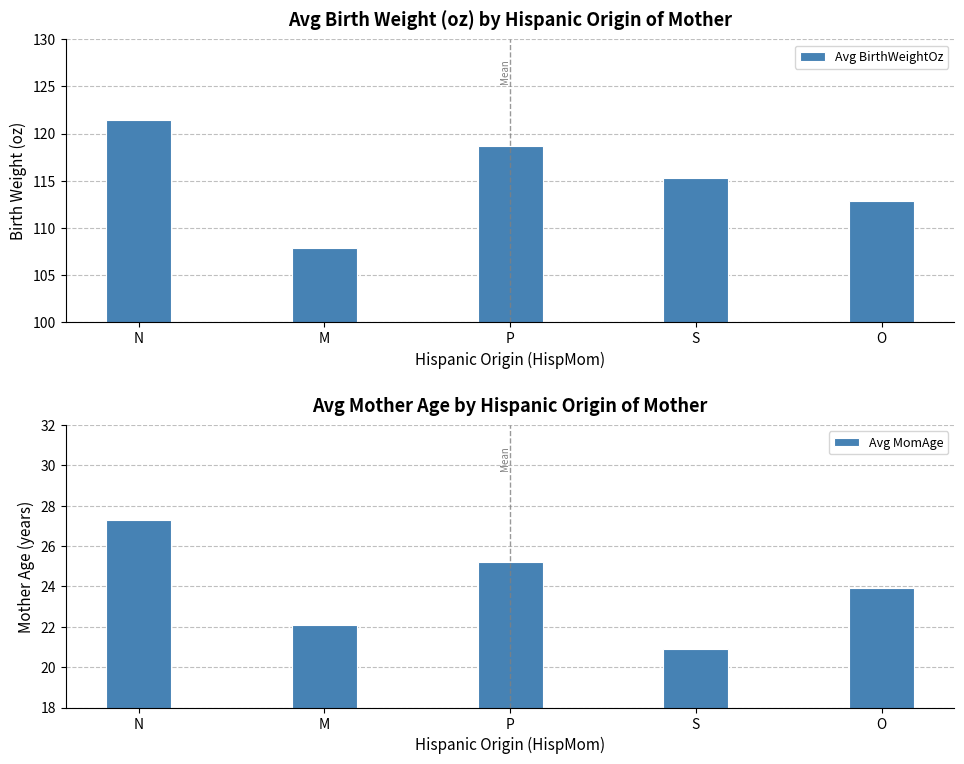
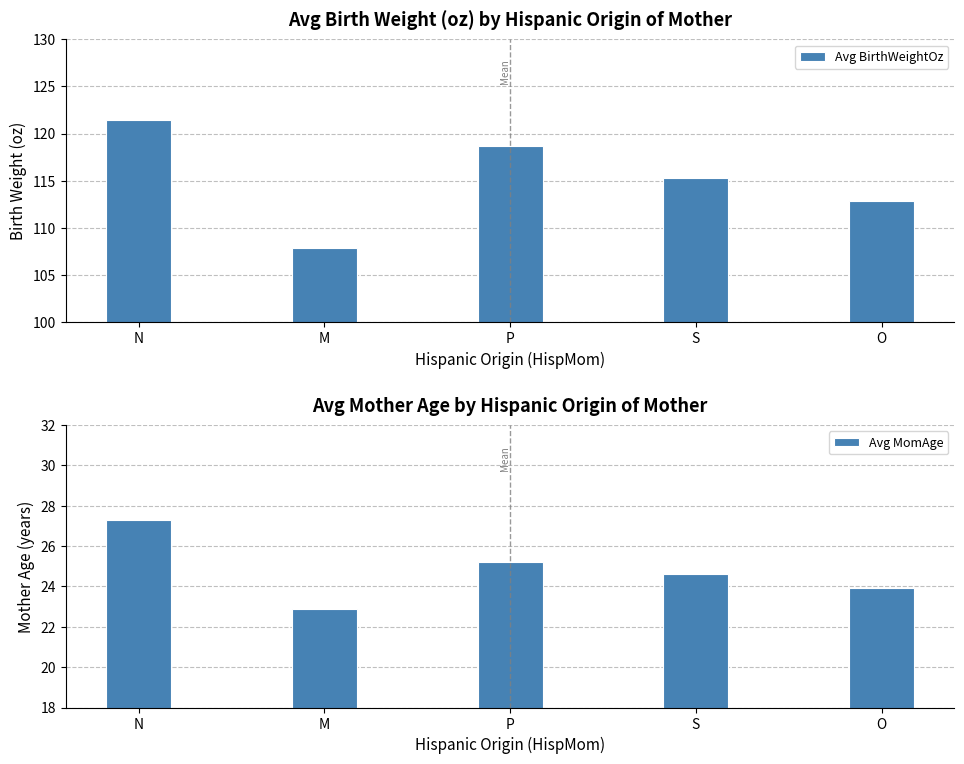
Avg Mother Age by Hispanic Origin of Mother, M: 22.1 -> 22.9
Avg Mother Age by Hispanic Origin of Mother, S: 20.9 -> 24.6
